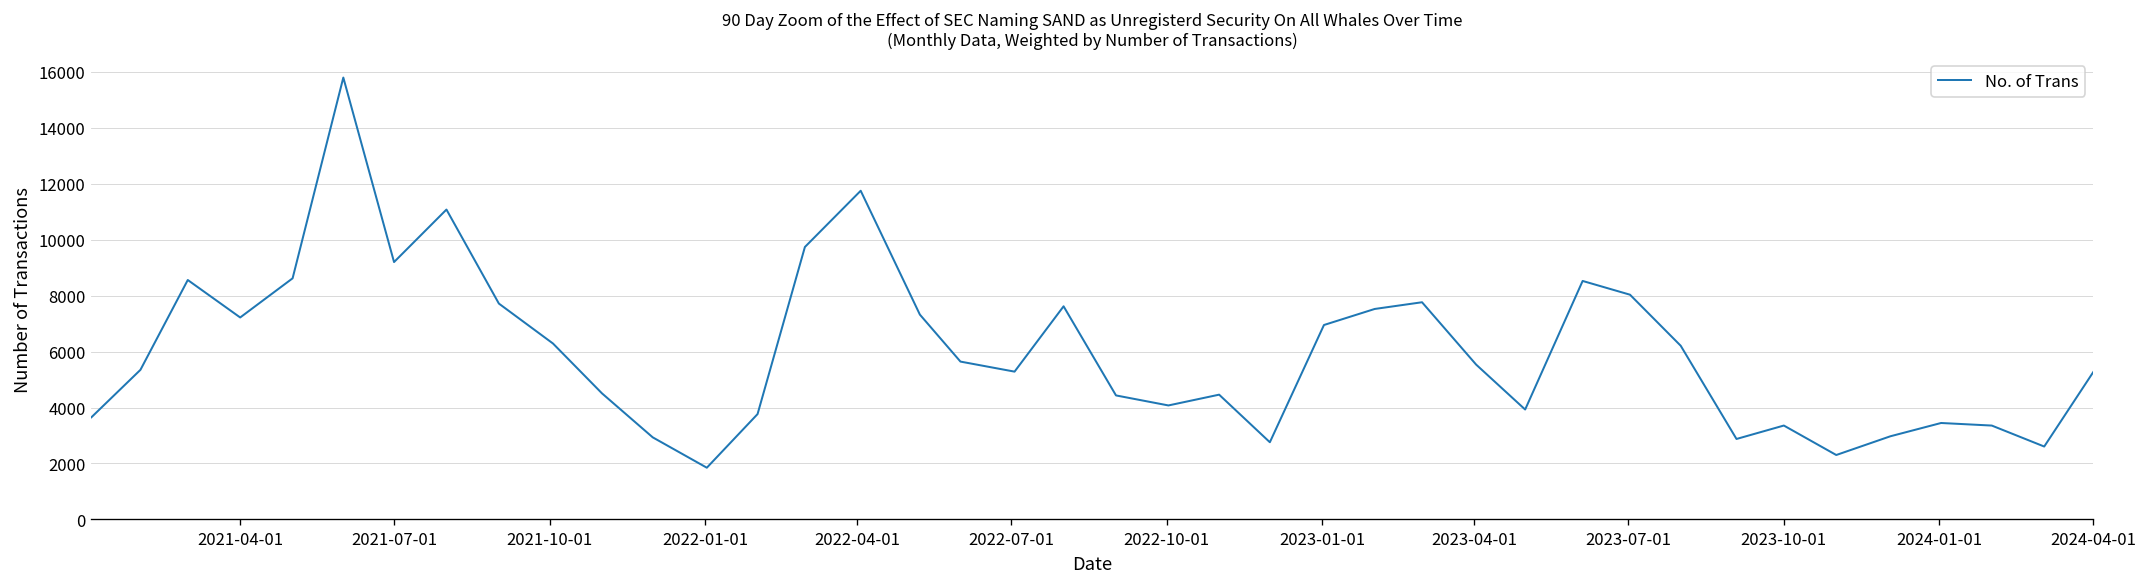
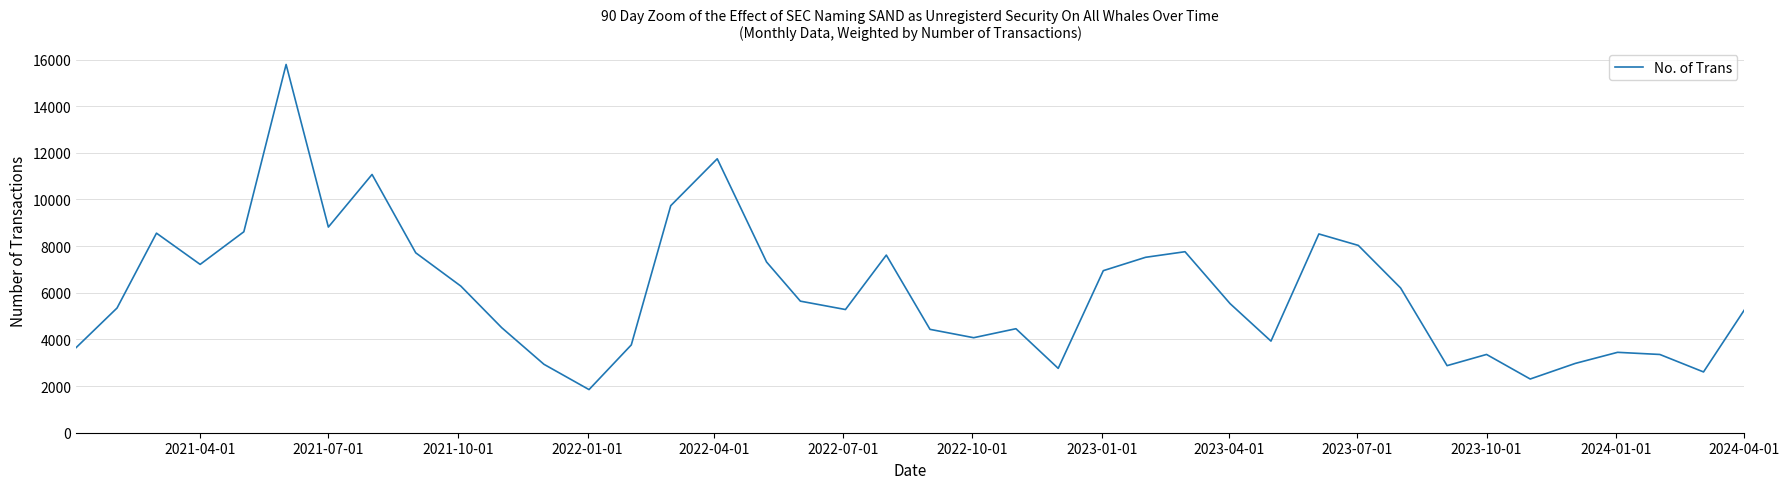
2021-07-01: 9200 -> 8800
